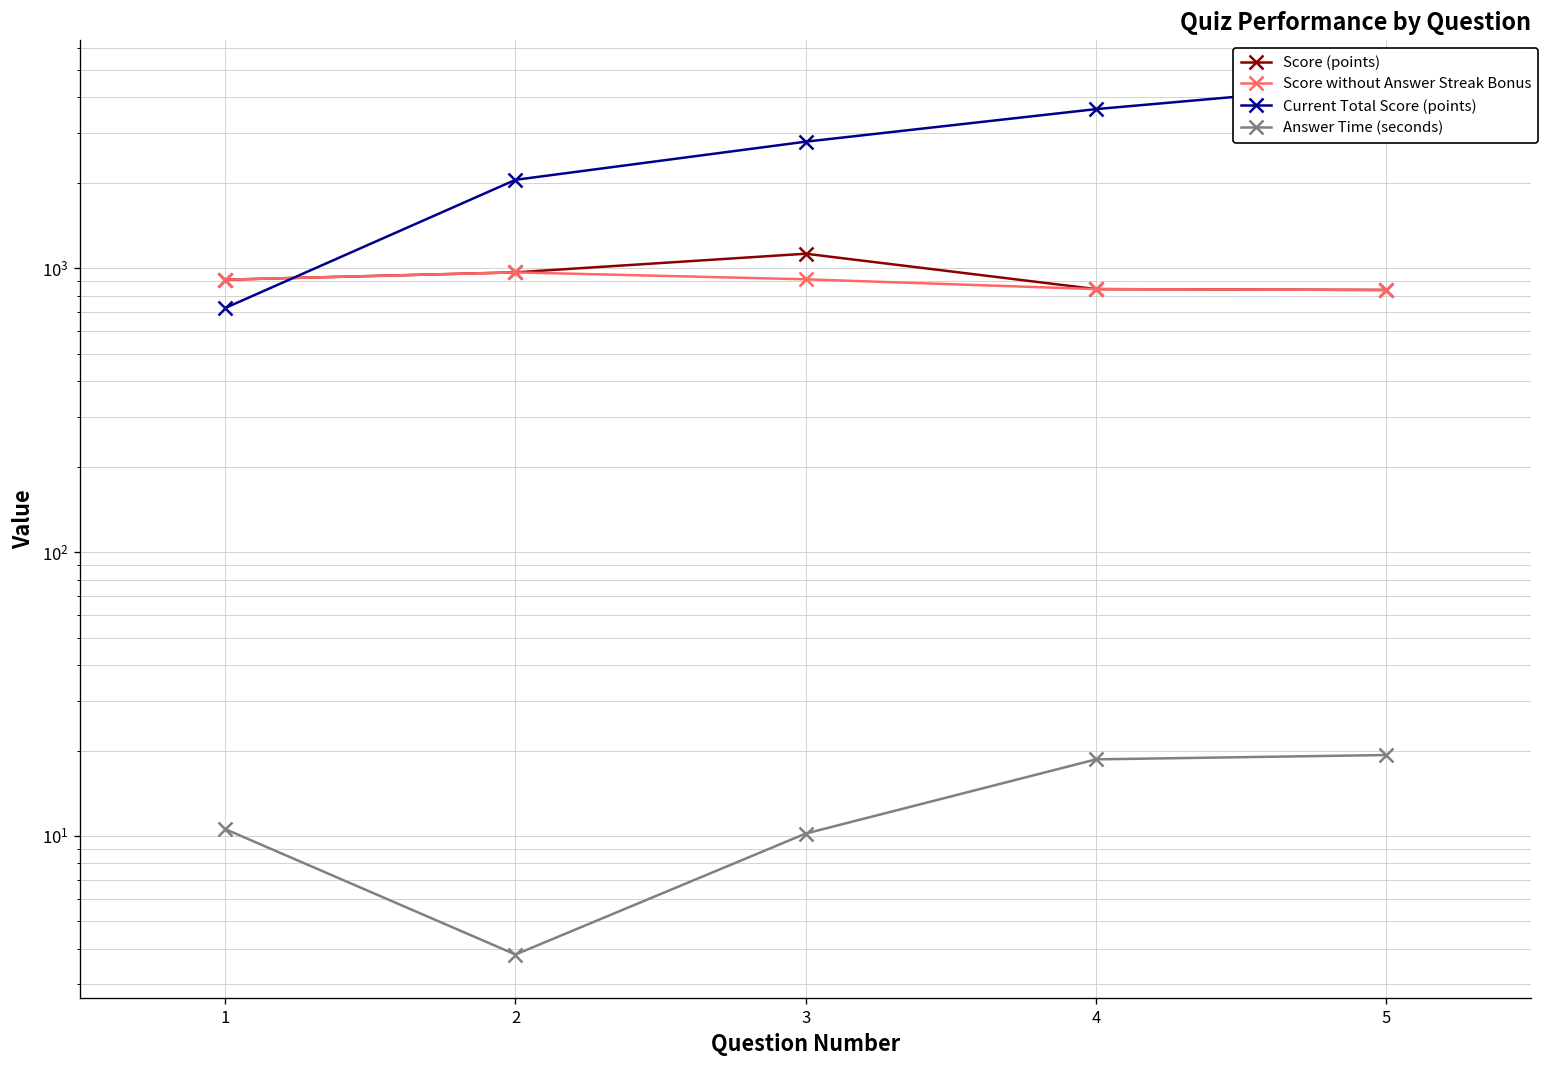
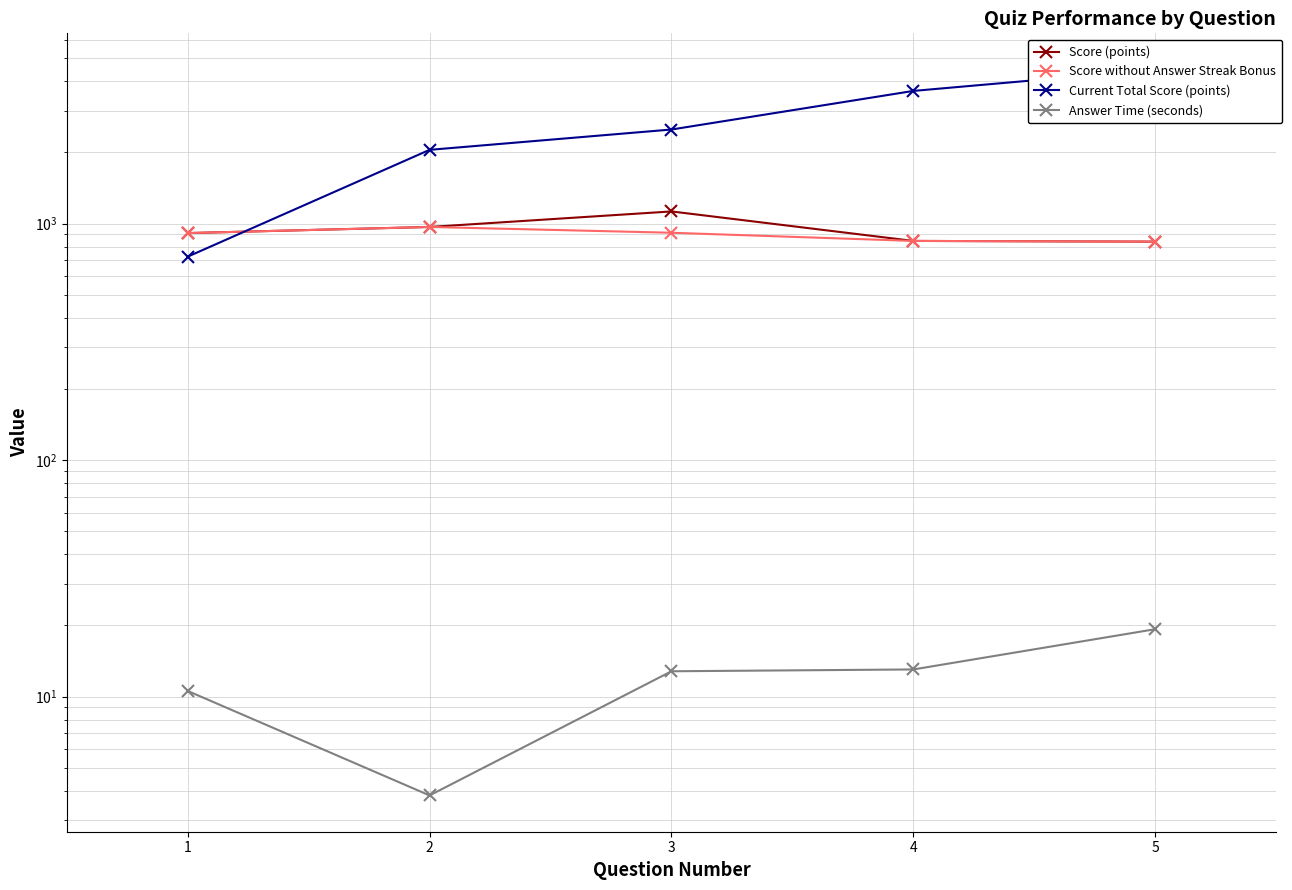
Current Total Score (points), 3: 2800 -> 2500
Answer Time (seconds), 3: 10.2 -> 13
Answer Time (seconds), 4: 19 -> 13
